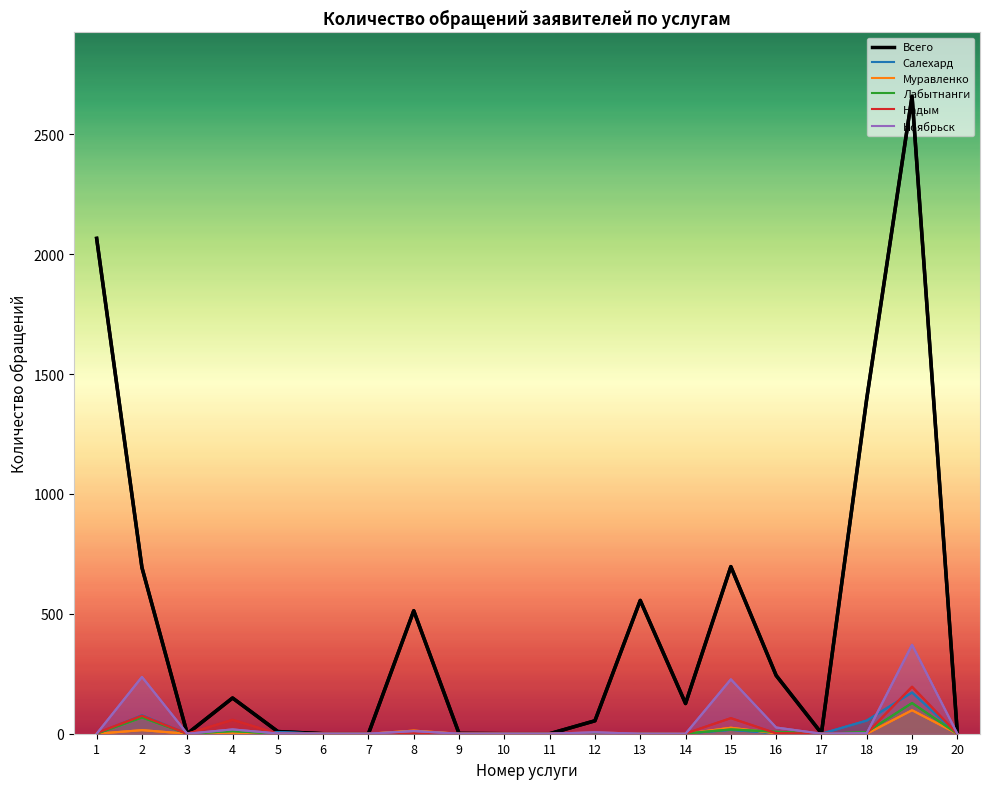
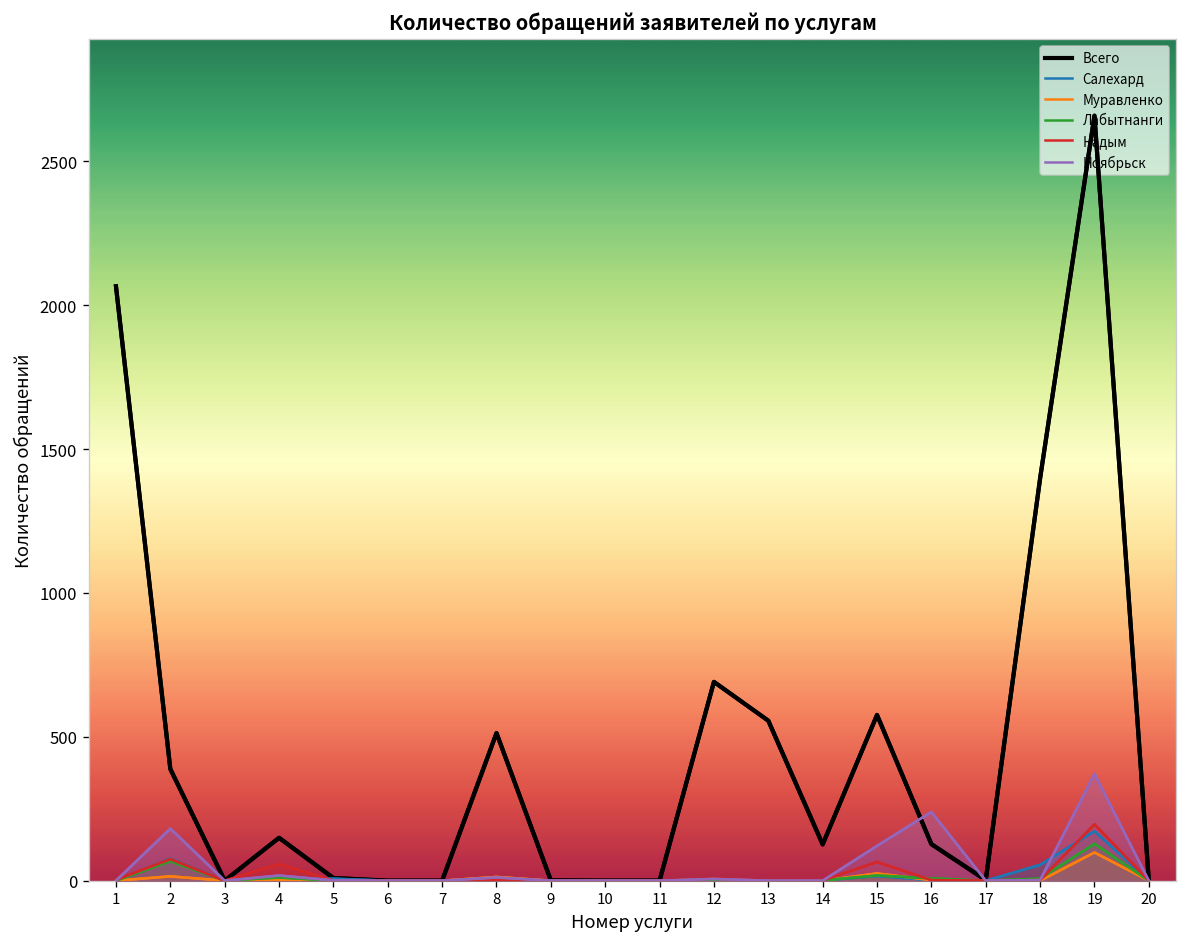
Всего, 2: 690 -> 390
Ноябрьск, 2: 240 -> 180
Всего, 12: 50 -> 690
Всего, 15: 700 -> 580
Ноябрьск, 15: 230 -> 120
Всего, 16: 240 -> 130
Ноябрьск, 16: 30 -> 240
